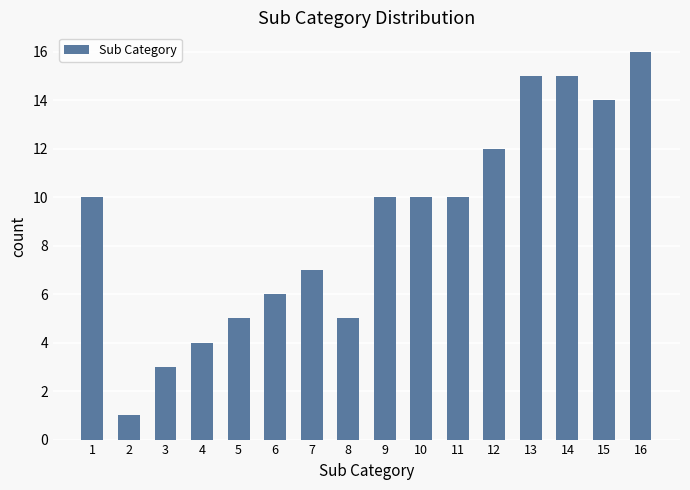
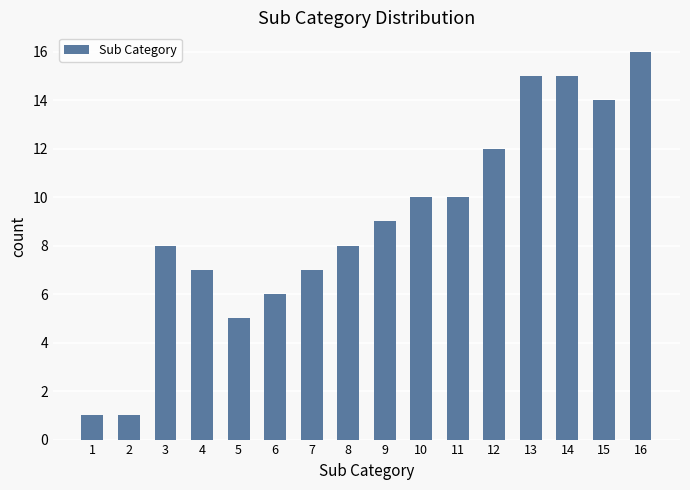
1: 10 -> 1
3: 3 -> 8
4: 4 -> 7
8: 5 -> 8
9: 10 -> 9
